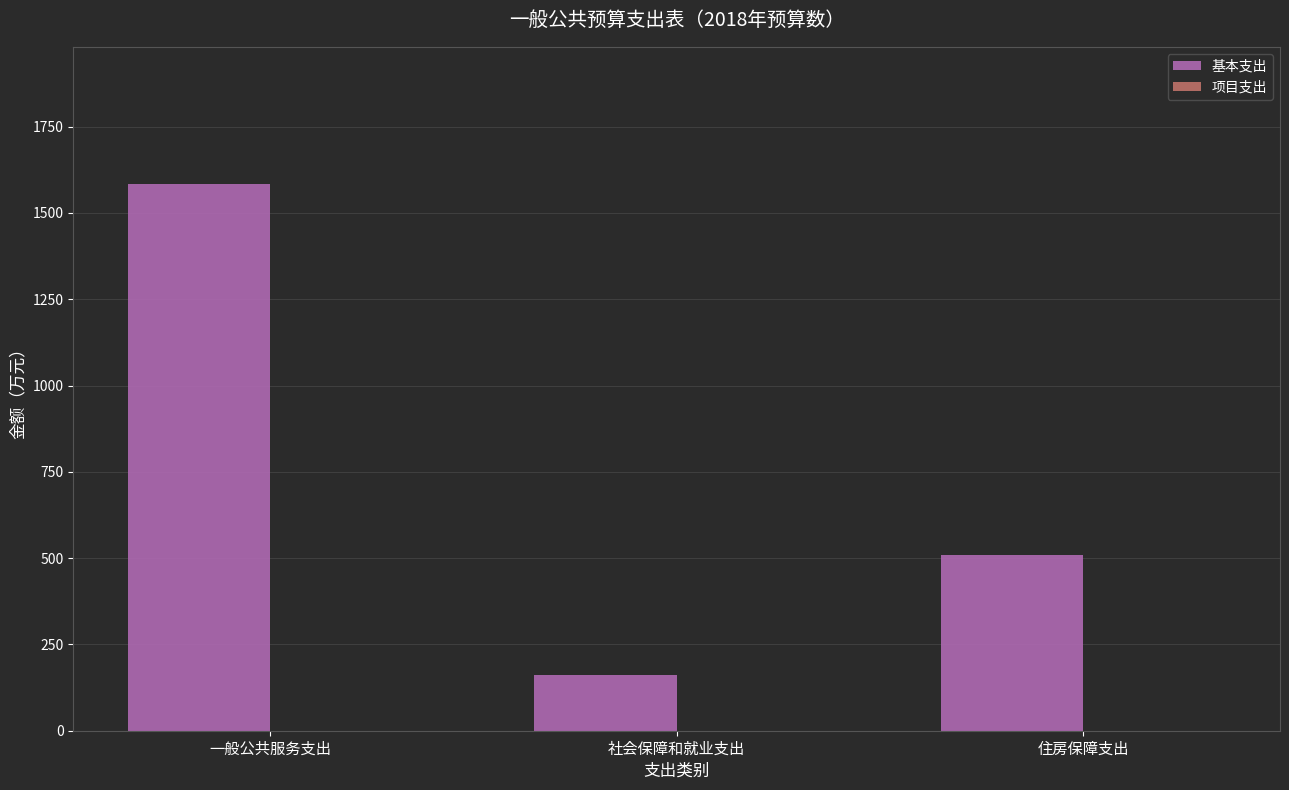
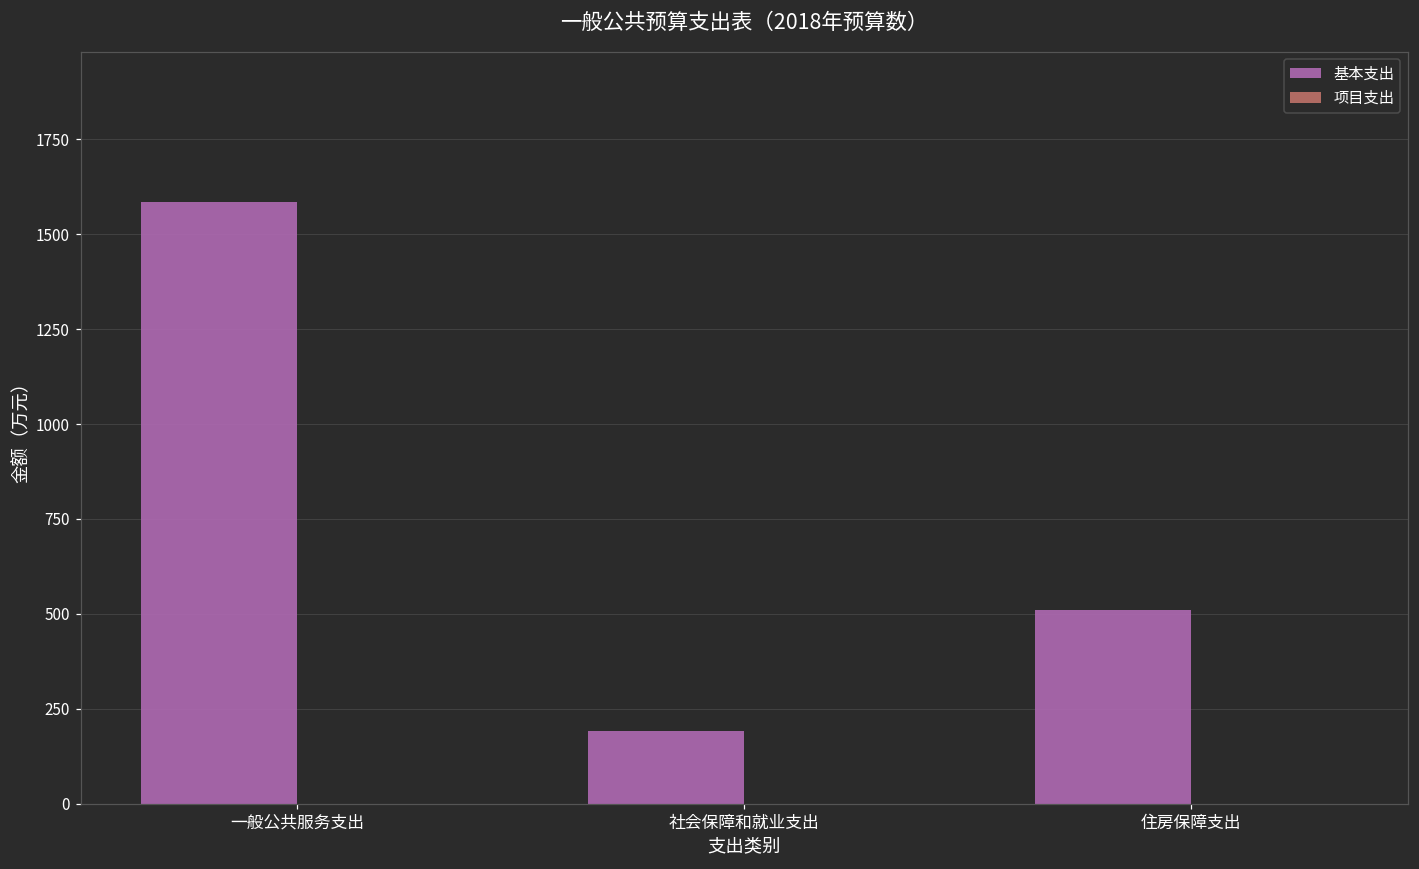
基本支出, 社会保障和就业支出: 160 -> 190
